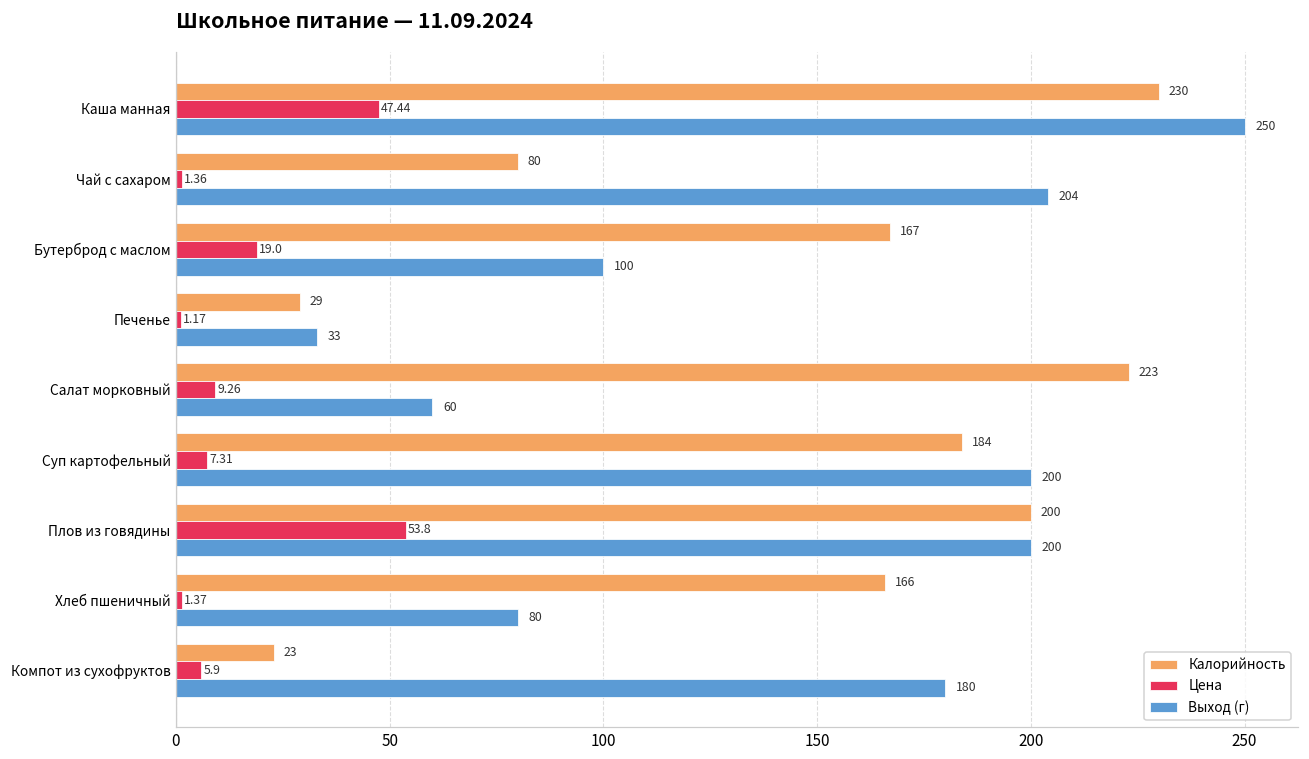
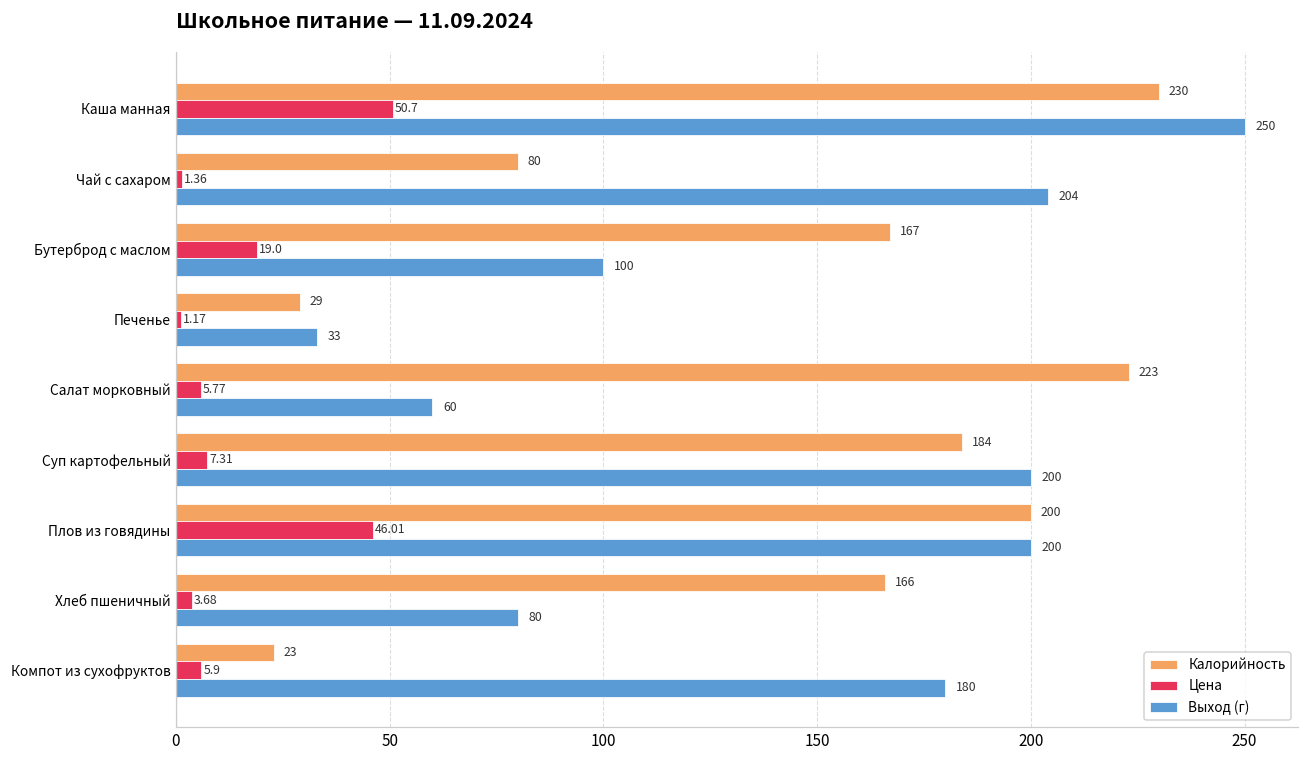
Цена, Каша манная: 47.44 -> 50.7
Цена, Салат морковный: 9.26 -> 5.77
Цена, Плов из говядины: 53.8 -> 46.01
Цена, Хлеб пшеничный: 1.37 -> 3.68
